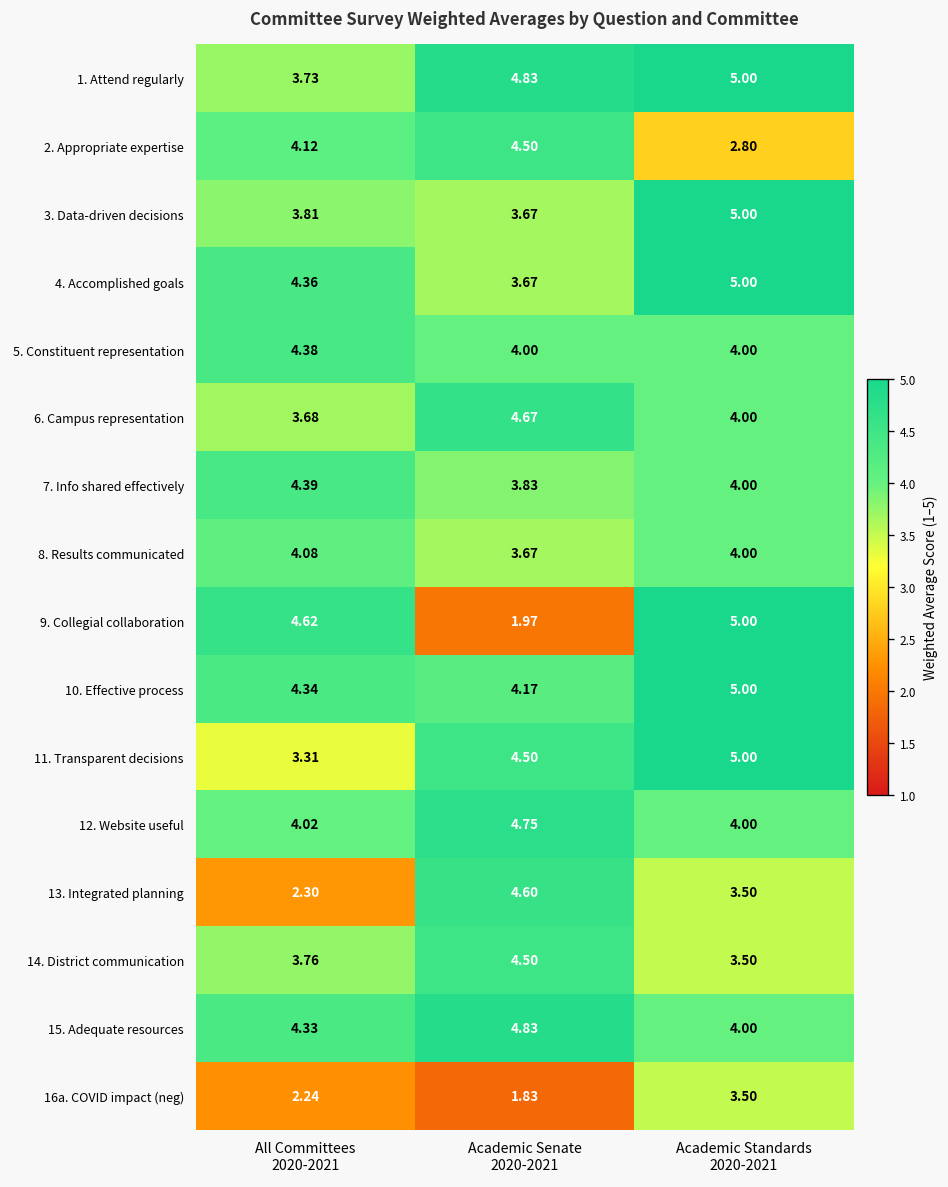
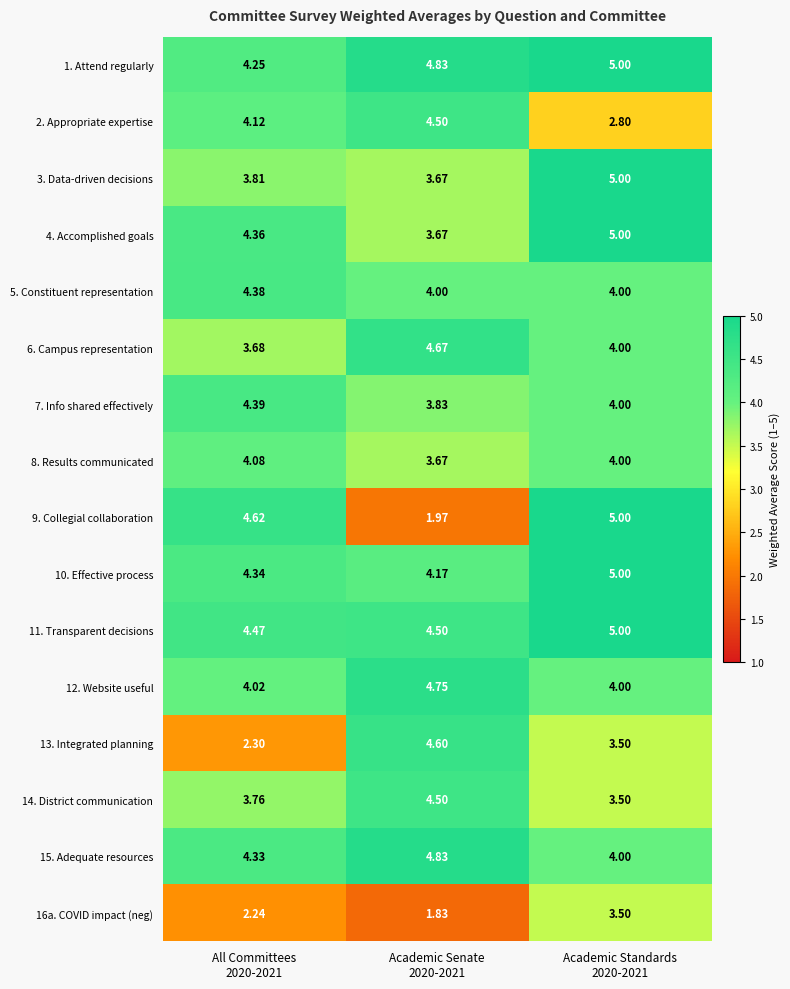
1. Attend regularly, All Committees 2020-2021: 3.73 -> 4.25
11. Transparent decisions, All Committees 2020-2021: 3.31 -> 4.47
